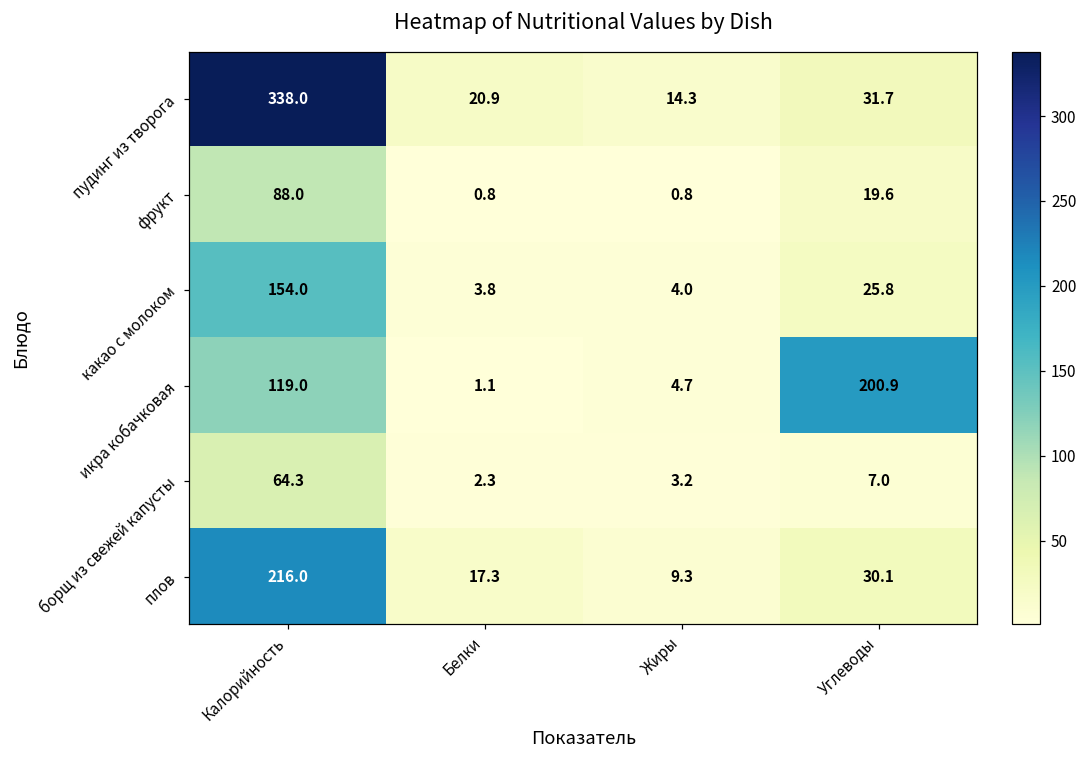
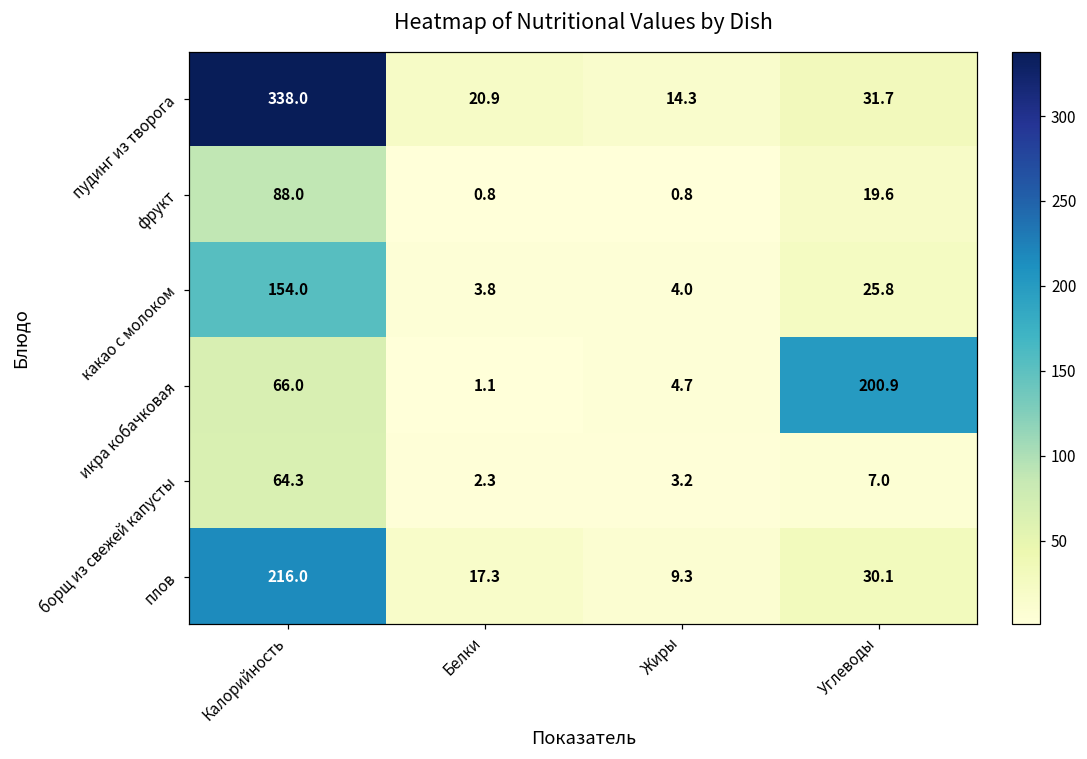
икра кобачковая, Калорийность: 119.0 -> 66.0
